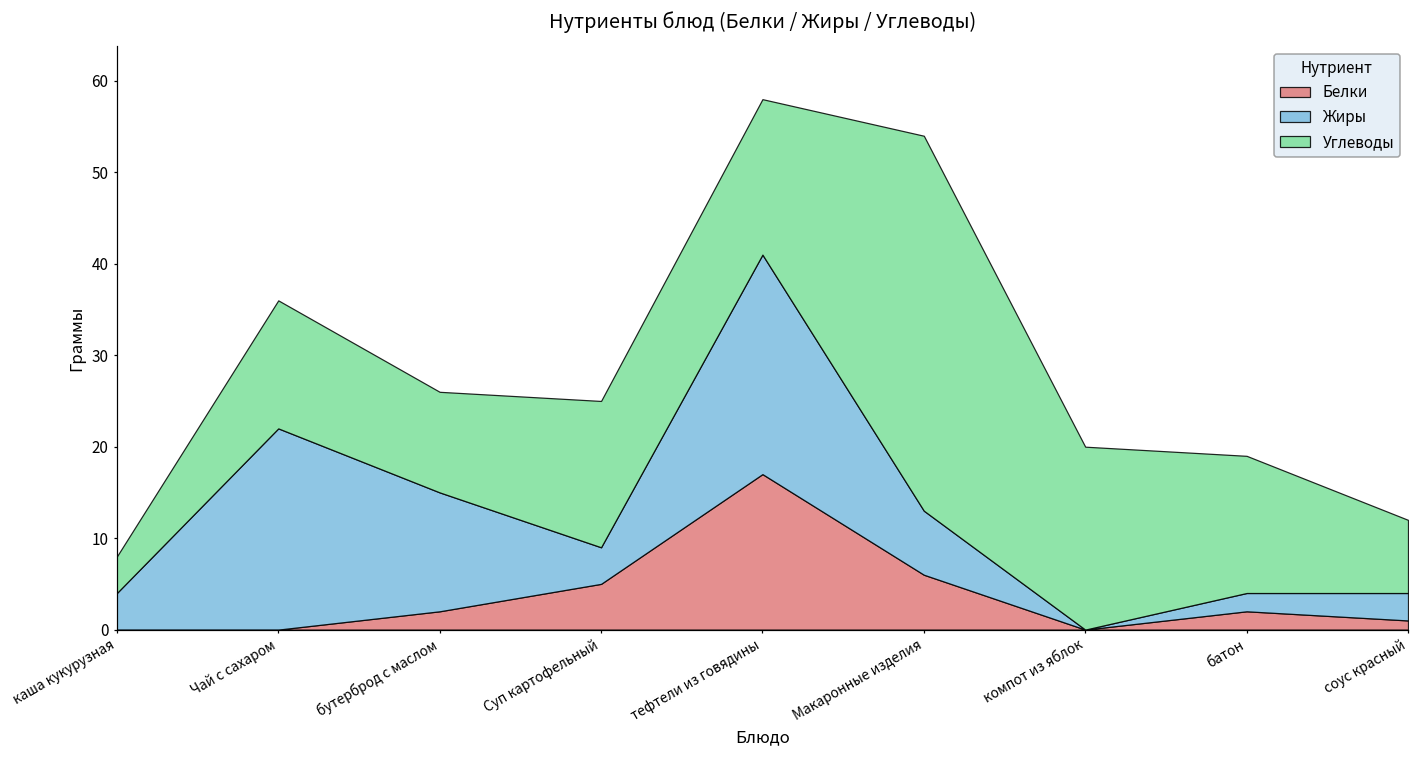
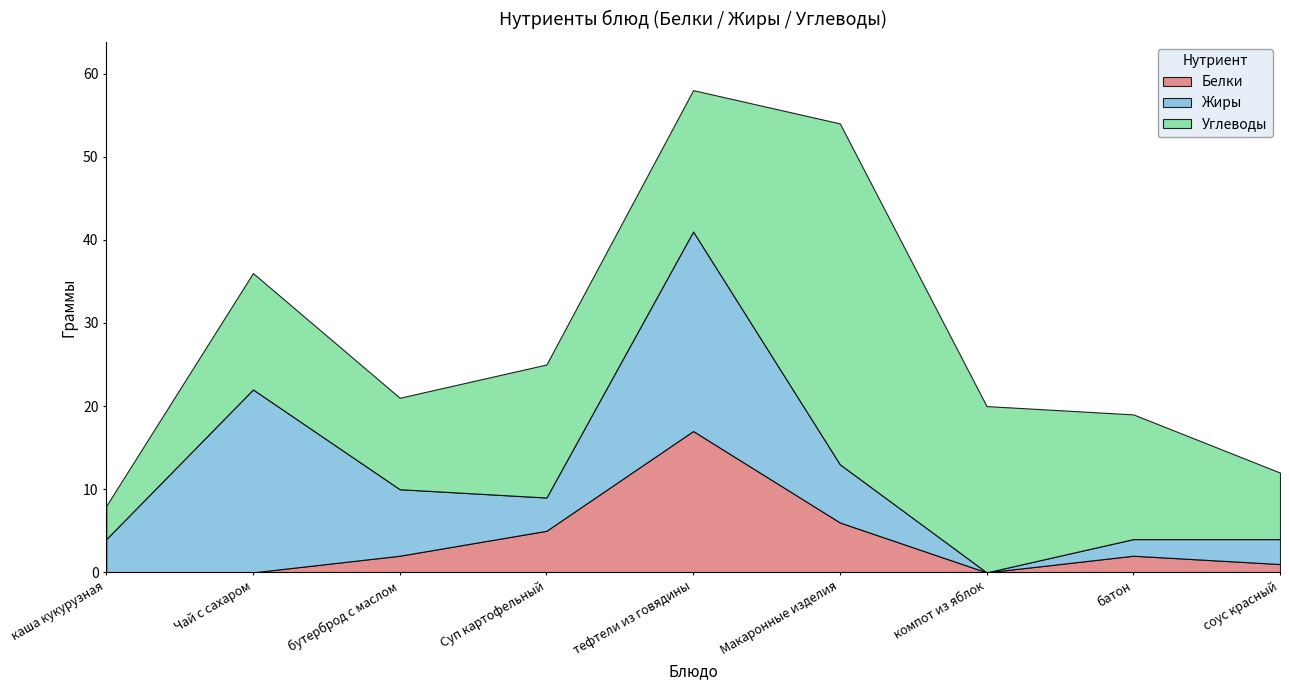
Жиры, бутерброд с маслом: 13 -> 8
